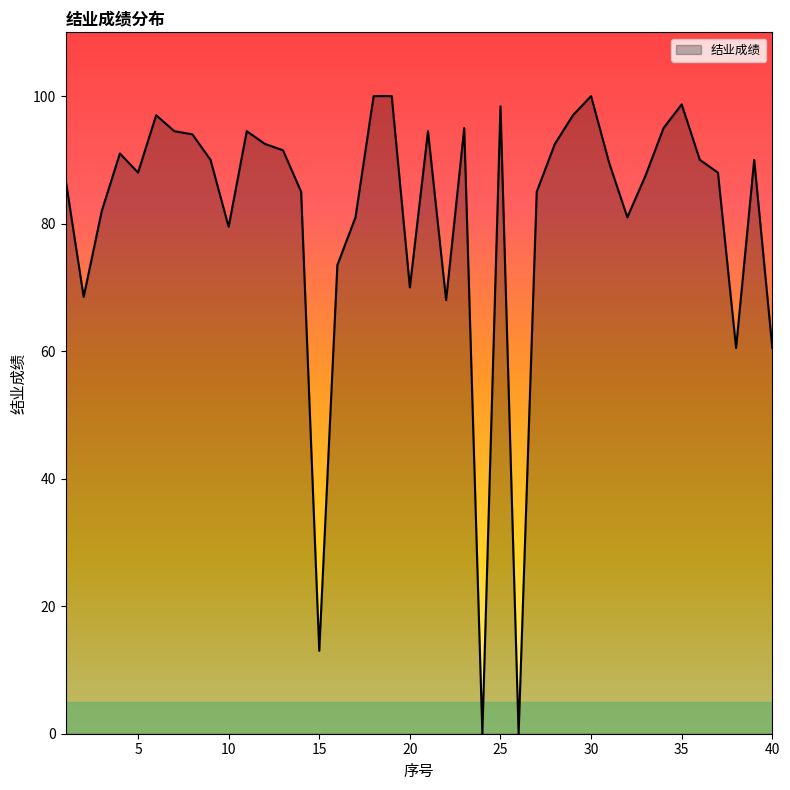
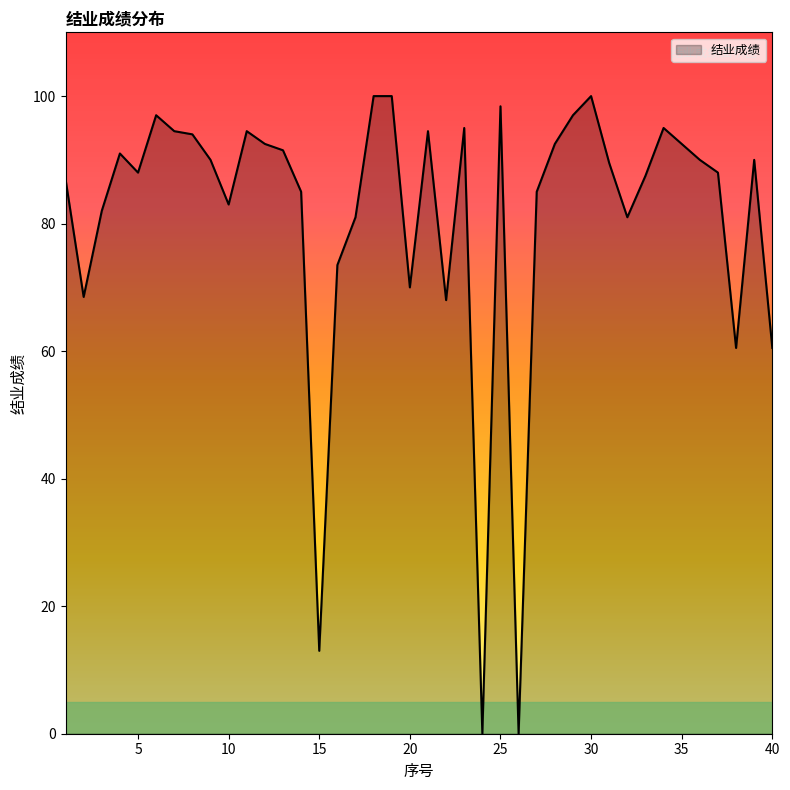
10: 80 -> 83
35: 99 -> 93
